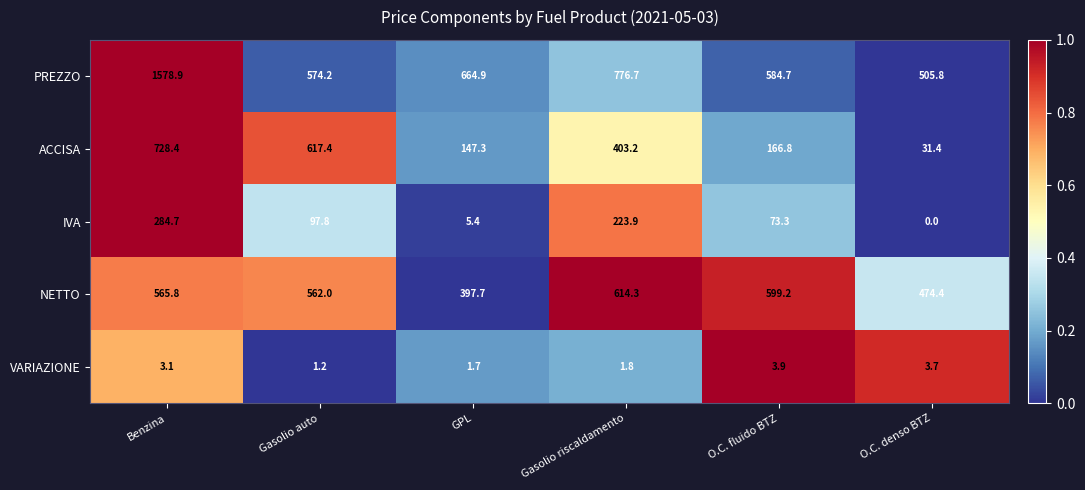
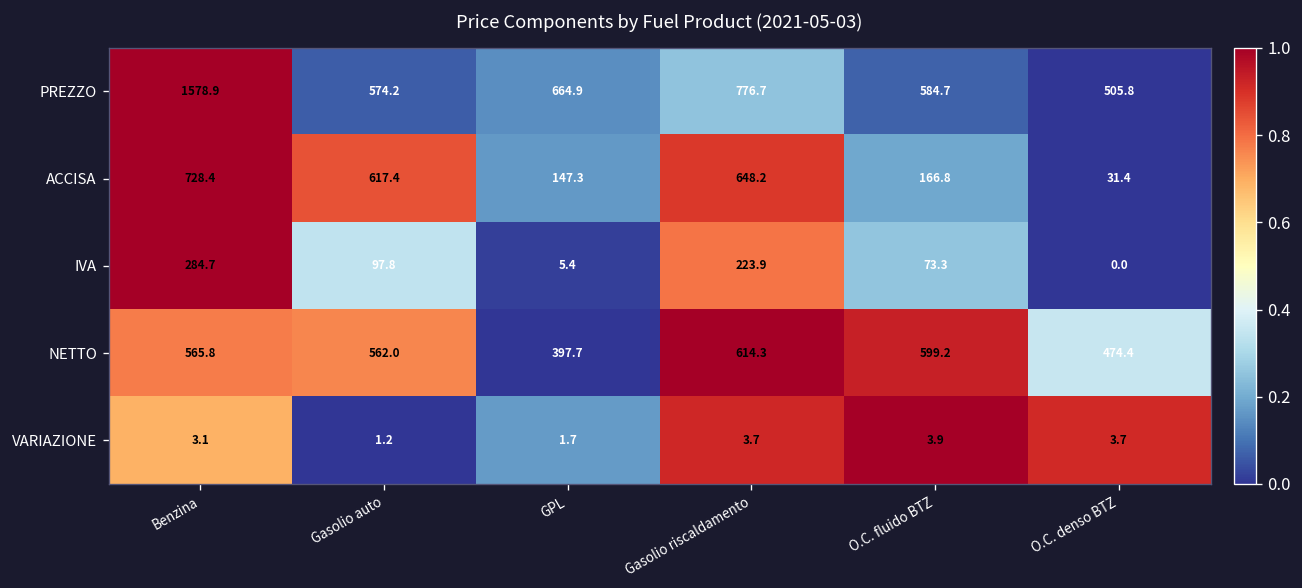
ACCISA, Gasolio riscaldamento: 403.2 -> 648.2
VARIAZIONE, Gasolio riscaldamento: 1.8 -> 3.7
